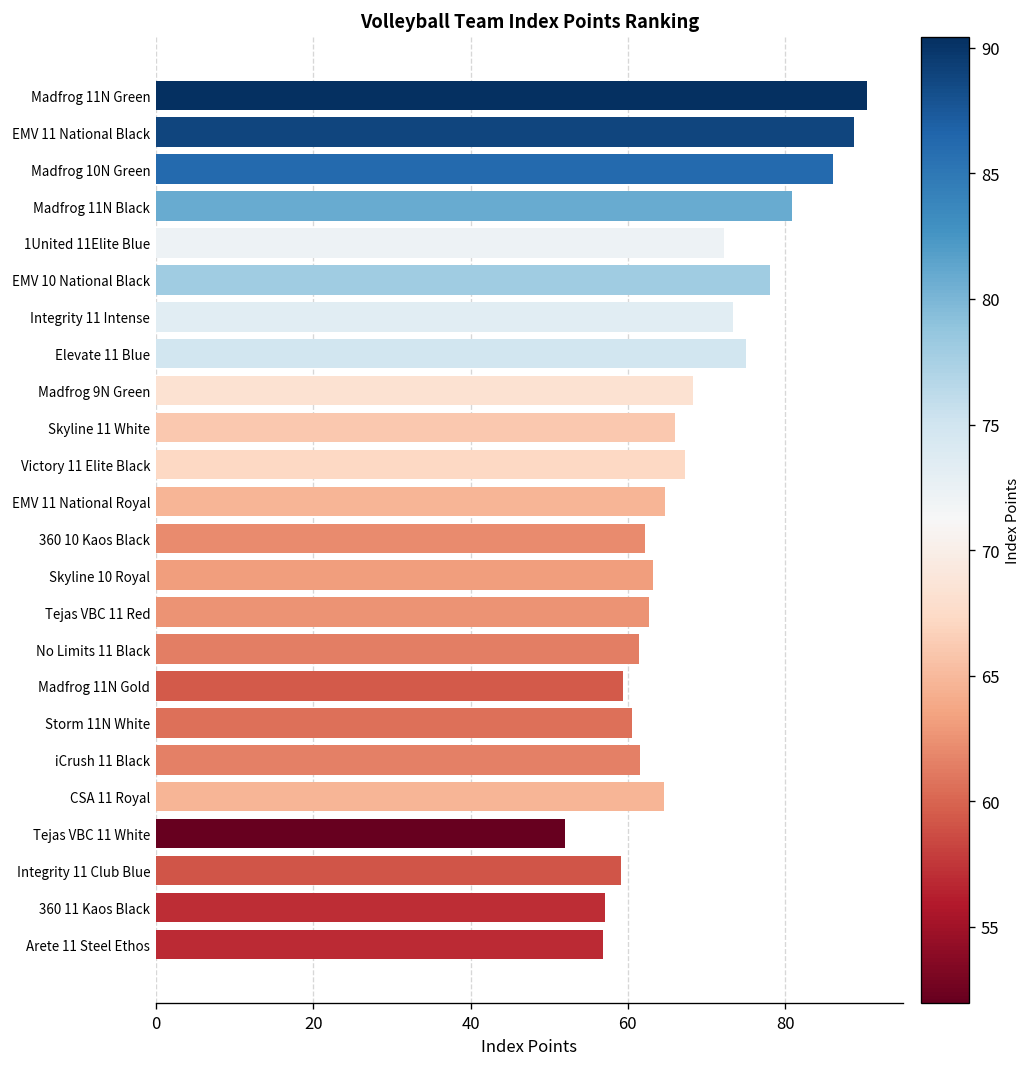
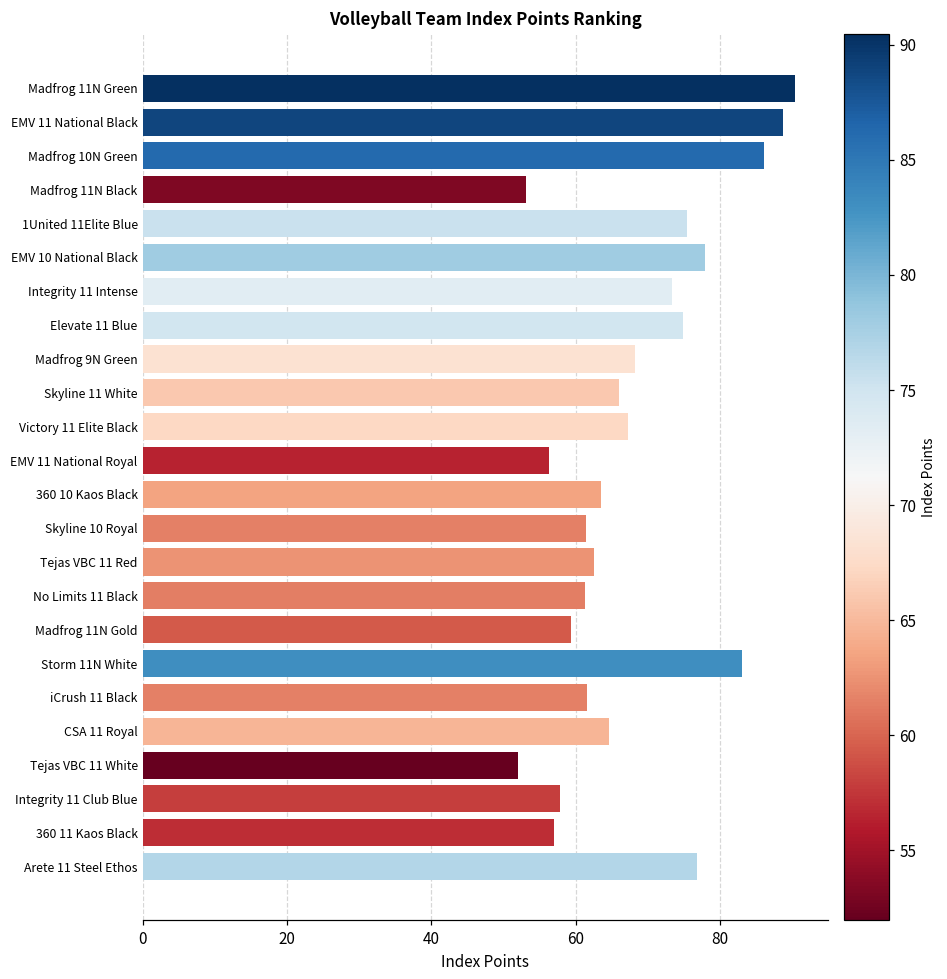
Madfrog 11N Black: 81 -> 53
1United 11Elite Blue: 72 -> 75
EMV 11 National Royal: 65 -> 56
360 10 Kaos Black: 62 -> 63
Skyline 10 Royal: 63 -> 61
Storm 11N White: 61 -> 83
Integrity 11 Club Blue: 59 -> 58
Arete 11 Steel Ethos: 57 -> 77
